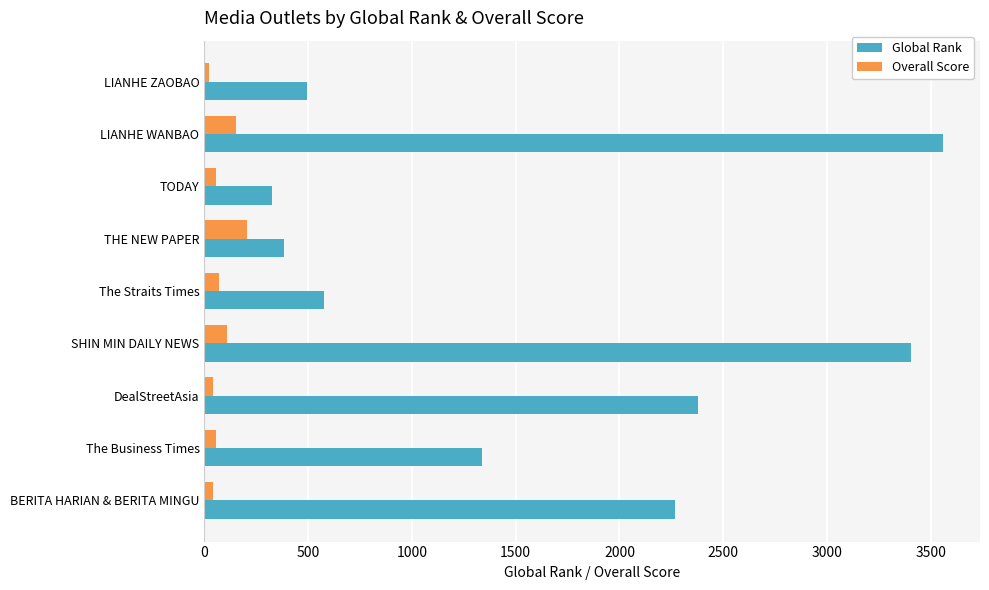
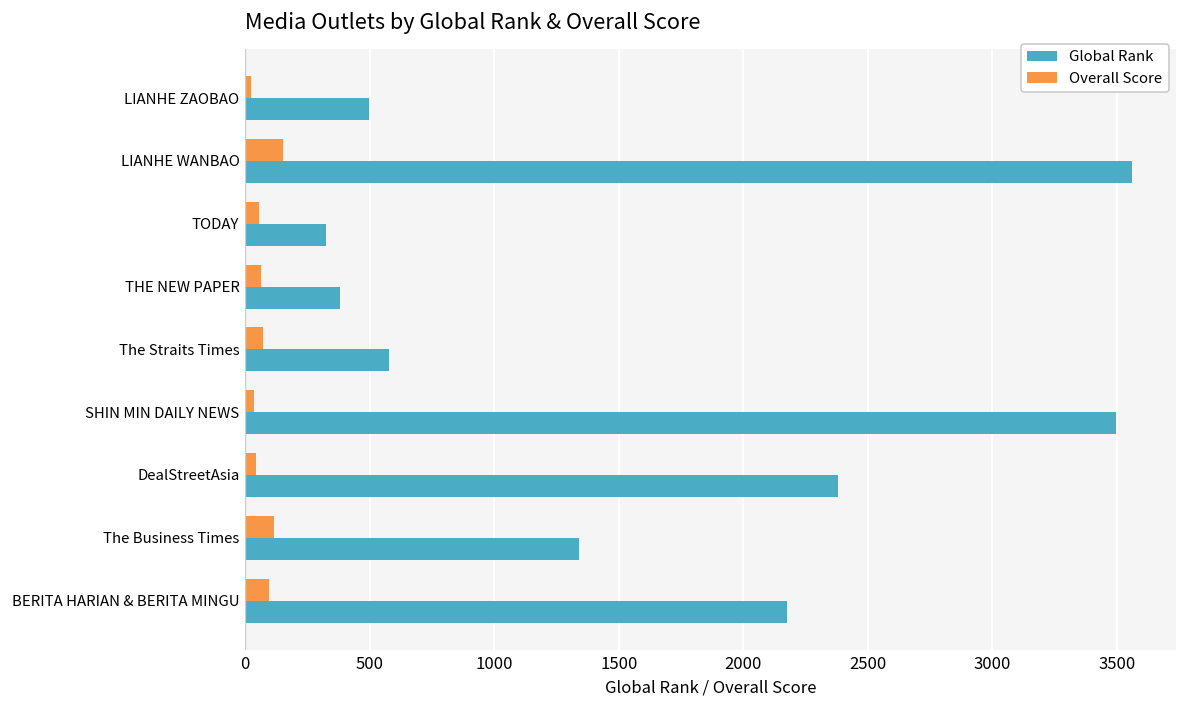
Overall Score, THE NEW PAPER: 210 -> 70
Overall Score, SHIN MIN DAILY NEWS: 110 -> 30
Global Rank, SHIN MIN DAILY NEWS: 3400 -> 3500
Overall Score, The Business Times: 50 -> 110
Overall Score, BERITA HARIAN & BERITA MINGU: 40 -> 100
Global Rank, BERITA HARIAN & BERITA MINGU: 2270 -> 2180
